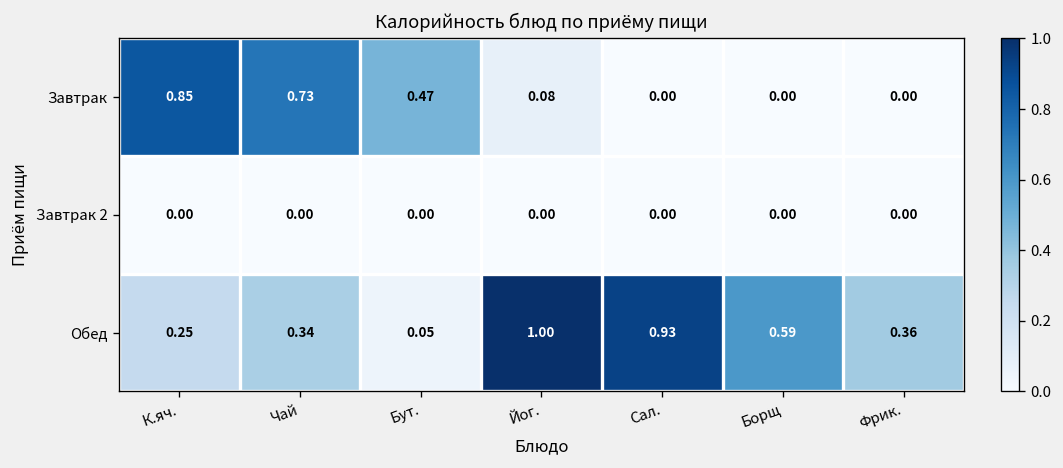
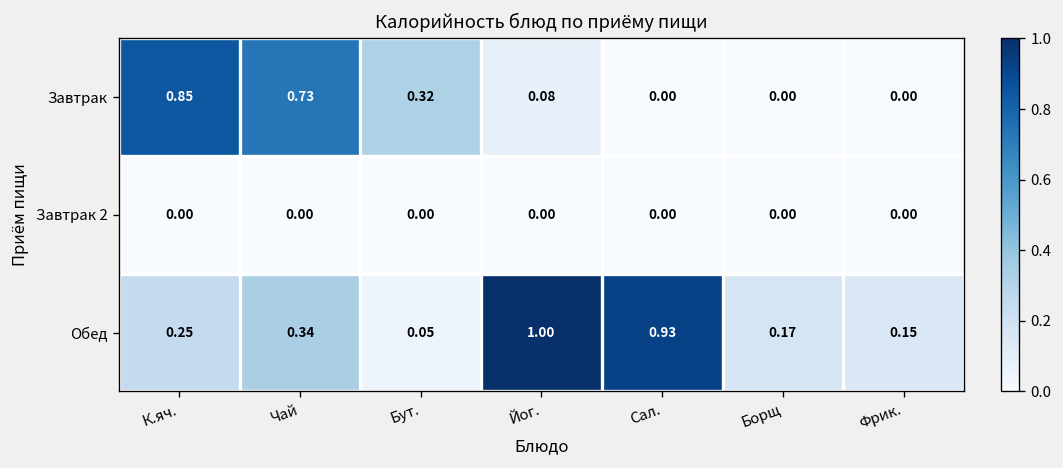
Завтрак, Бут.: 0.47 -> 0.32
Обед, Борщ: 0.59 -> 0.17
Обед, Фрик.: 0.36 -> 0.15
